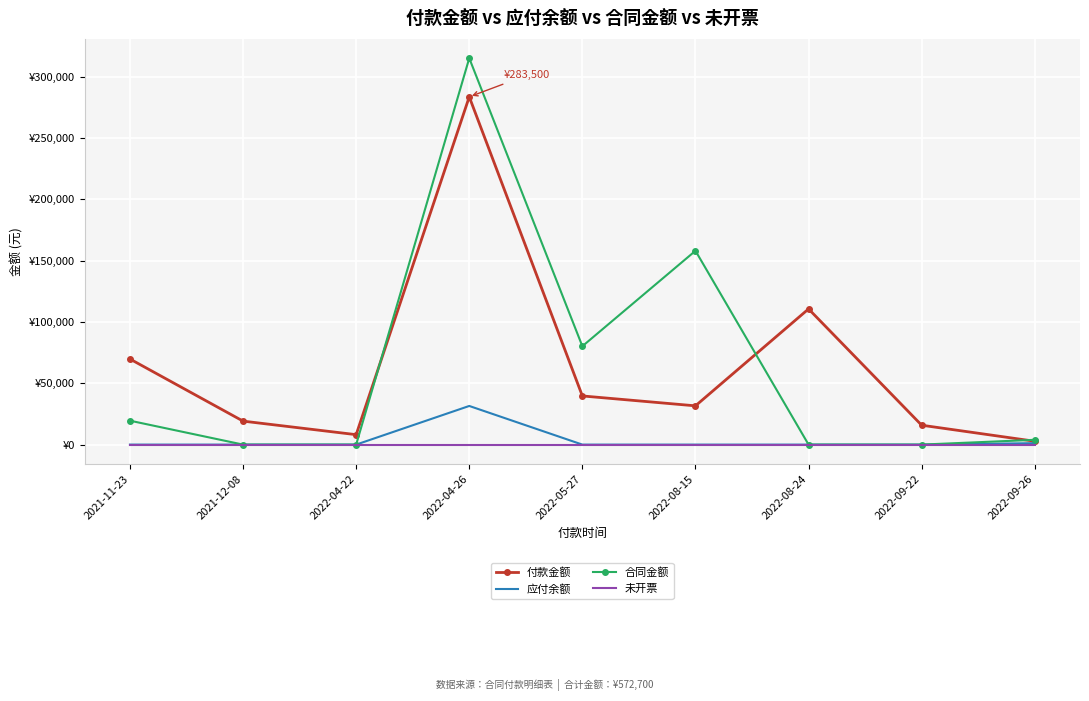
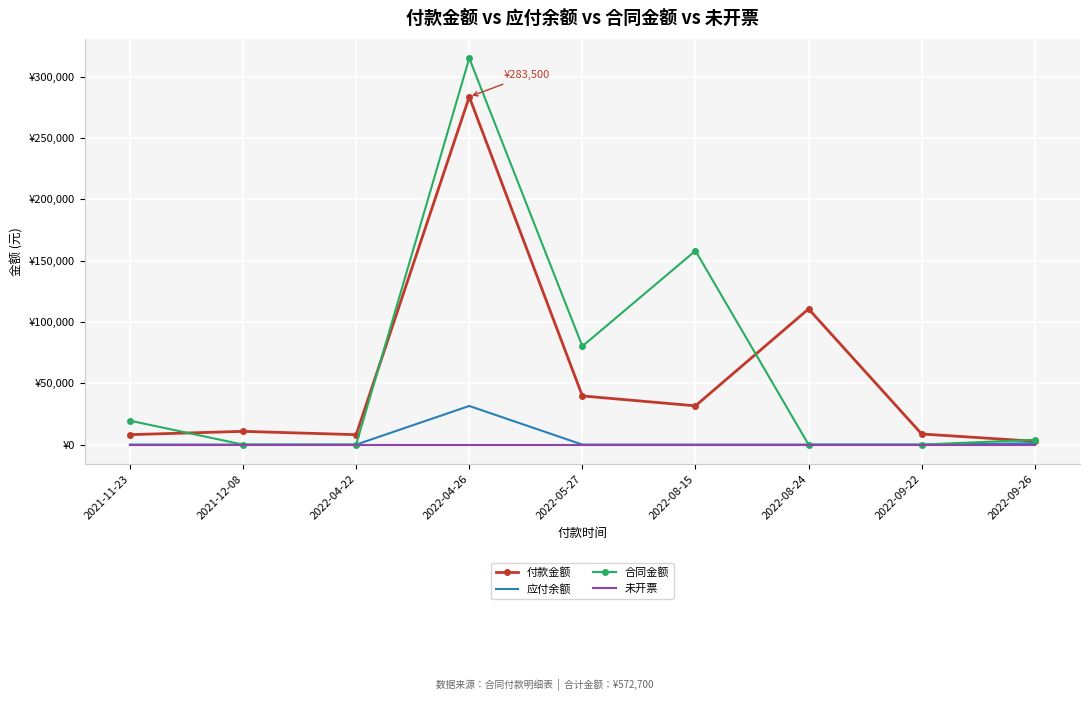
付款金额, 2021-11-23: ¥70,000 -> ¥8,000
付款金额, 2021-12-08: ¥19,000 -> ¥11,000
付款金额, 2022-09-22: ¥16,000 -> ¥9,000
